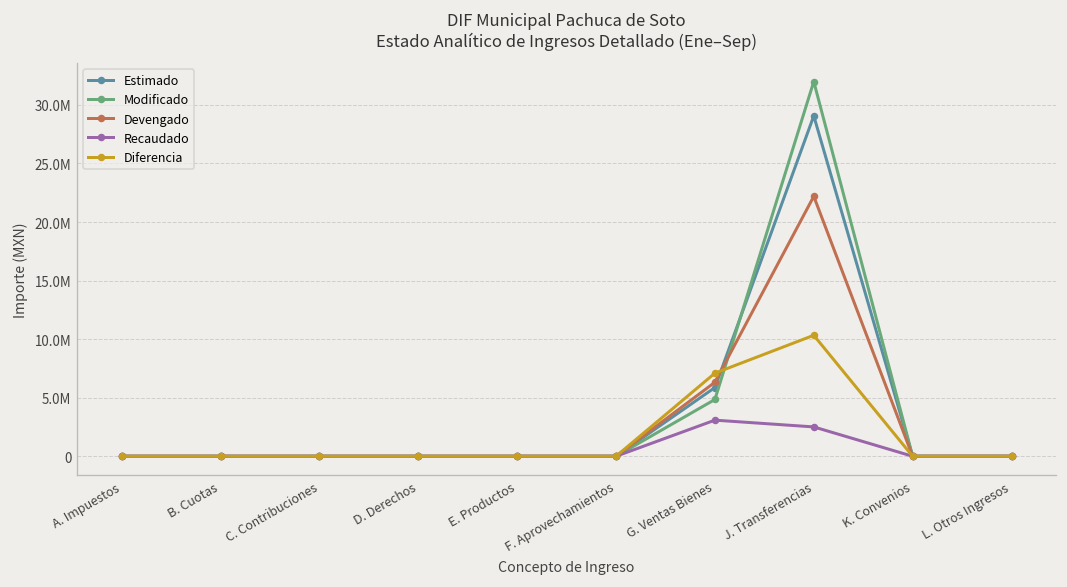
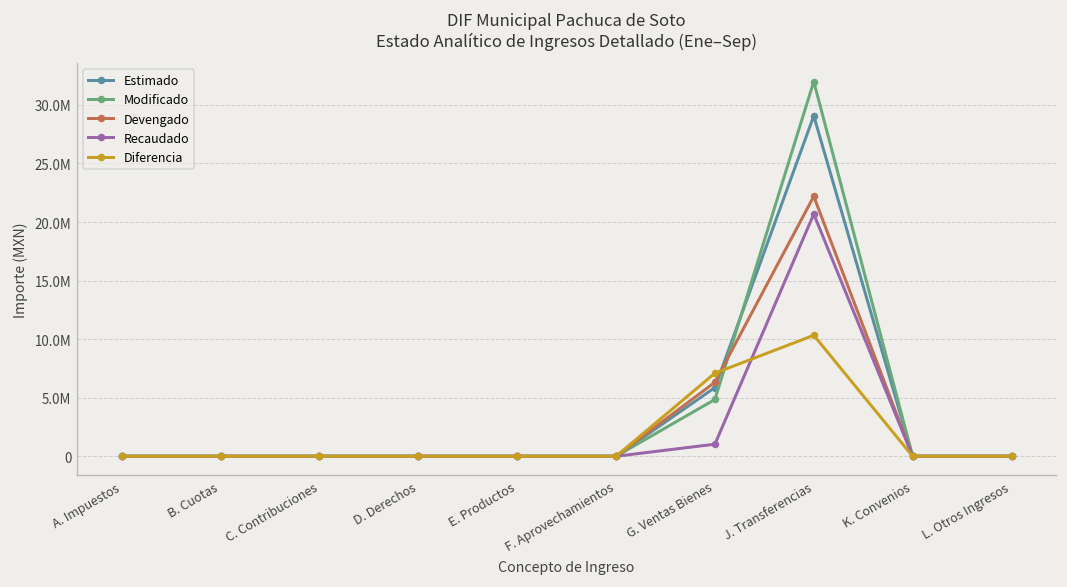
Recaudado, G. Ventas Bienes: 3000000 -> 1000000
Recaudado, J. Transferencias: 3000000 -> 21000000
